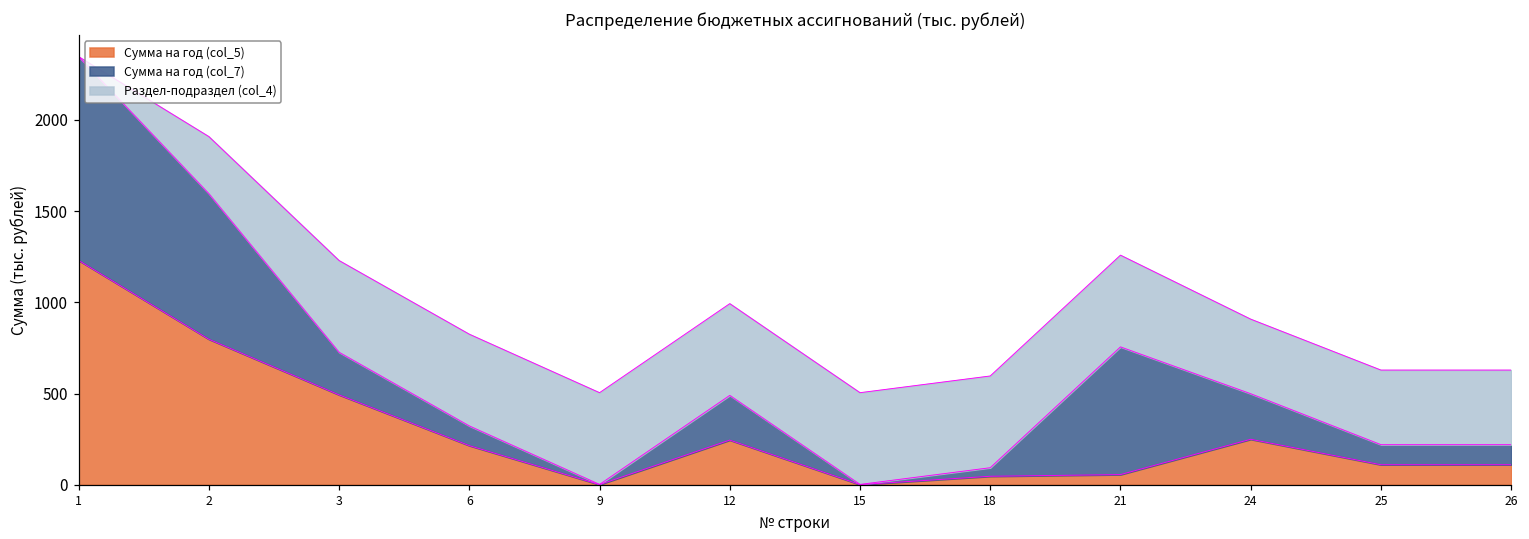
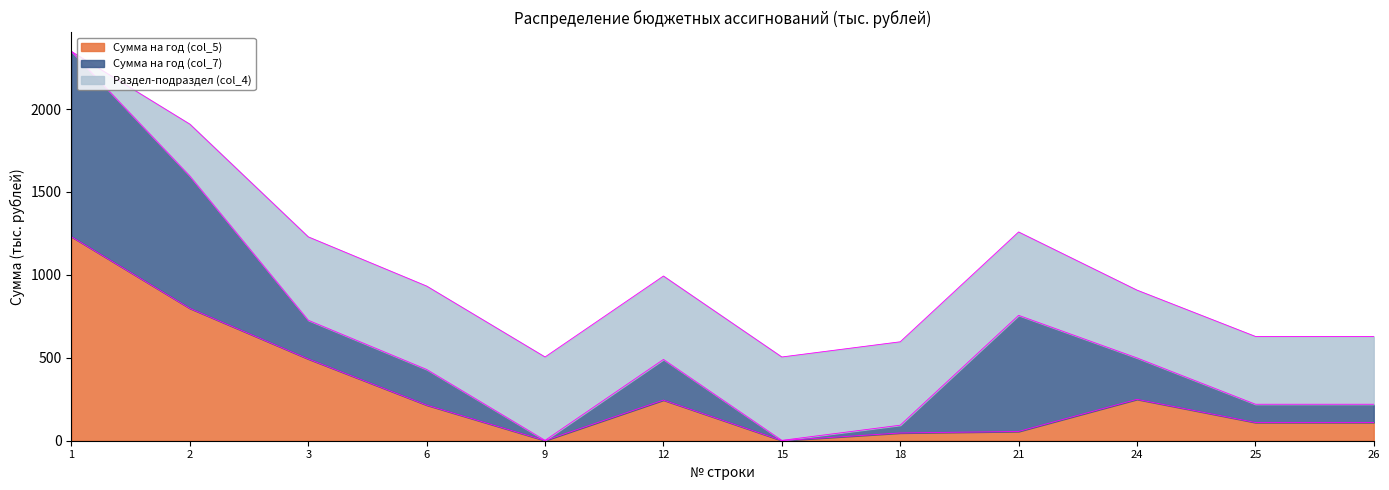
Сумма на год (col_7), 6: 110 -> 210
